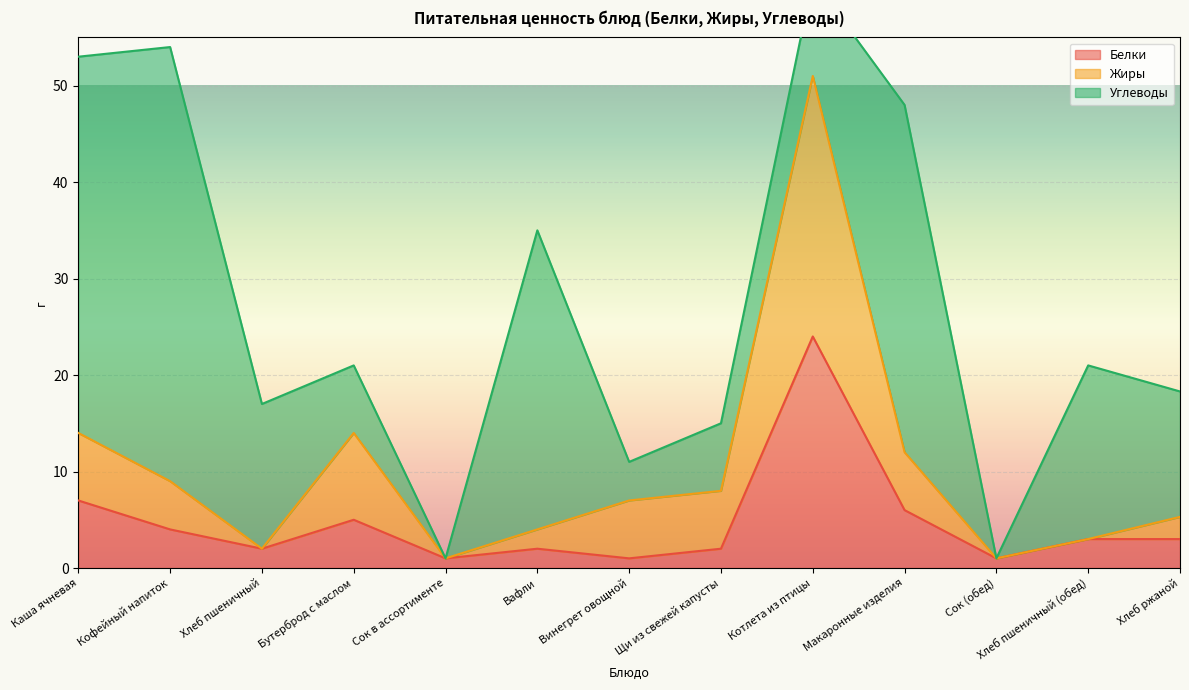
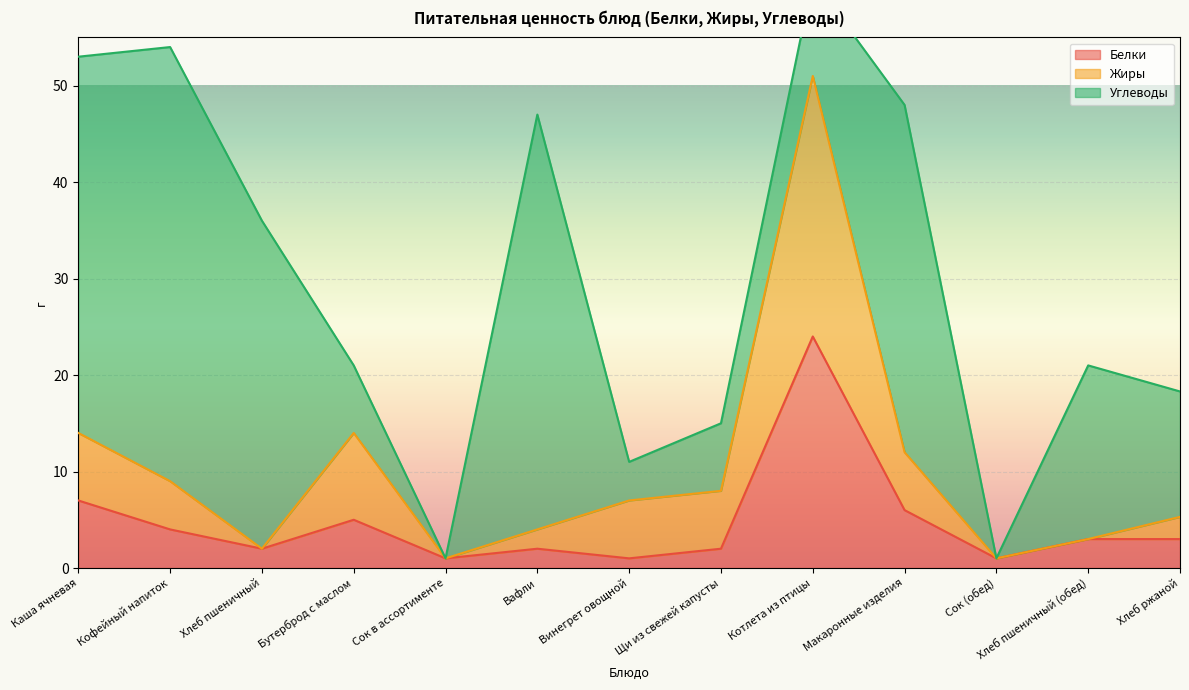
Углеводы, Хлеб пшеничный: 15 -> 34
Углеводы, Вафли: 31 -> 43
